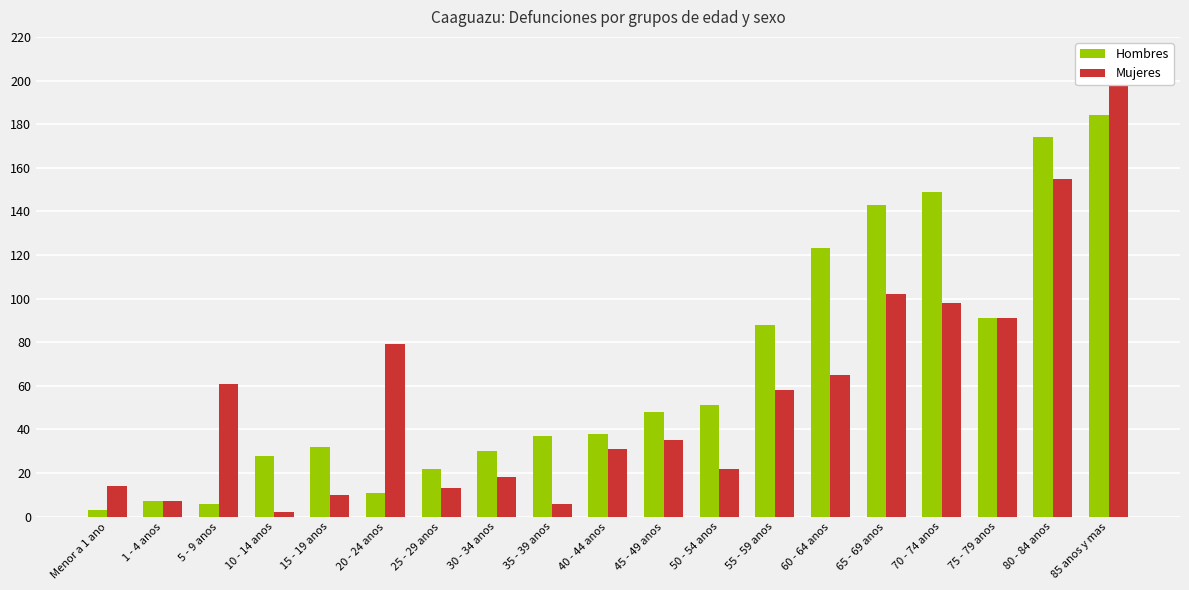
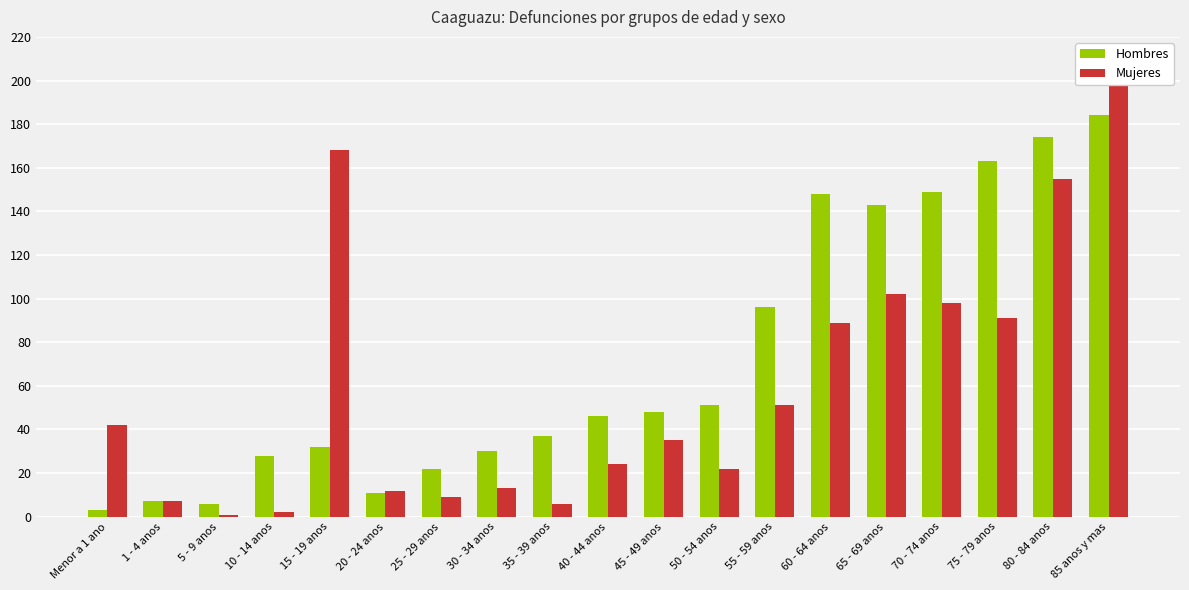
Mujeres, Menor a 1 ano: 14 -> 42
Mujeres, 5 - 9 anos: 61 -> 1
Mujeres, 15 - 19 anos: 10 -> 168
Mujeres, 20 - 24 anos: 79 -> 12
Mujeres, 25 - 29 anos: 13 -> 9
Mujeres, 30 - 34 anos: 18 -> 13
Hombres, 40 - 44 anos: 38 -> 46
Mujeres, 40 - 44 anos: 31 -> 24
Hombres, 55 - 59 anos: 88 -> 96
Mujeres, 55 - 59 anos: 58 -> 51
Hombres, 60 - 64 anos: 123 -> 148
Mujeres, 60 - 64 anos: 65 -> 89
Hombres, 75 - 79 anos: 91 -> 163
